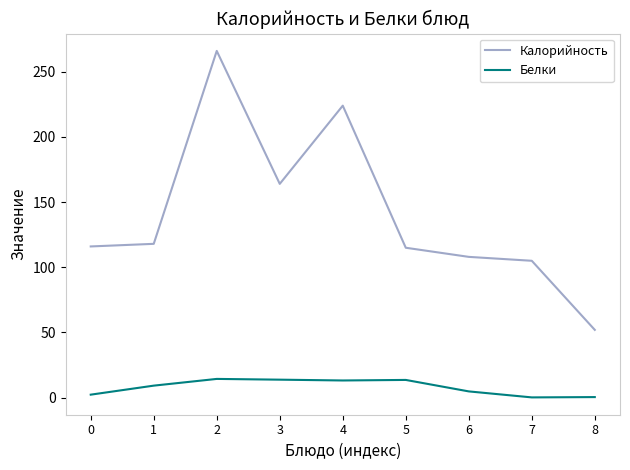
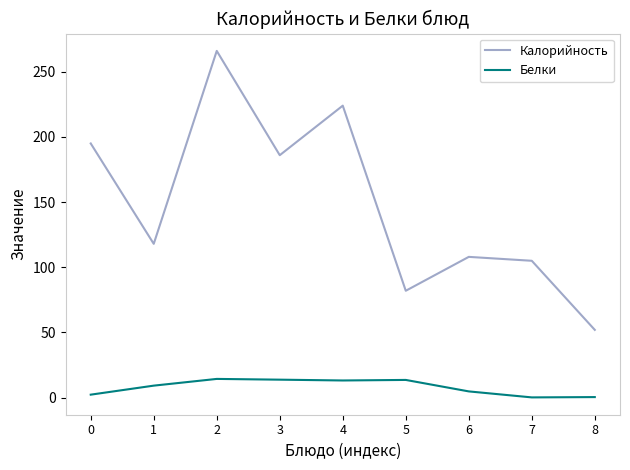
Калорийность, 0: 116 -> 195
Калорийность, 3: 164 -> 186
Калорийность, 5: 115 -> 82
